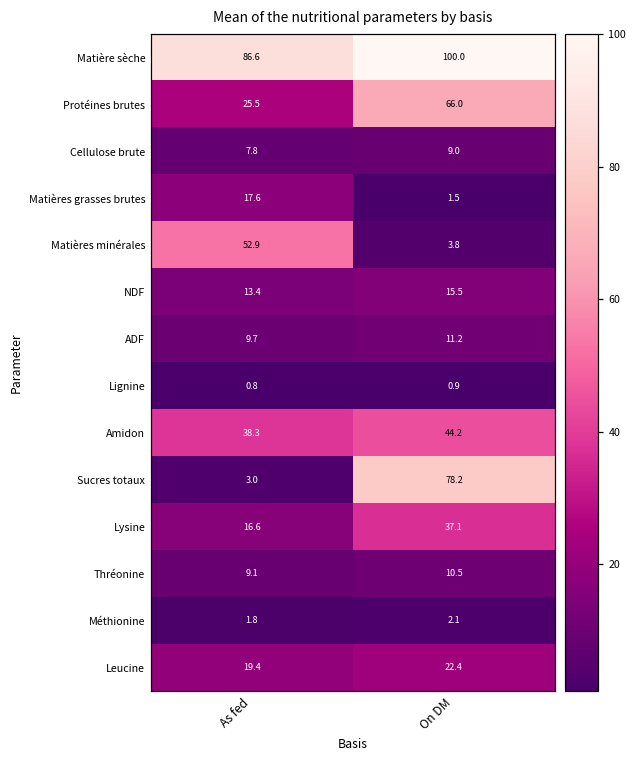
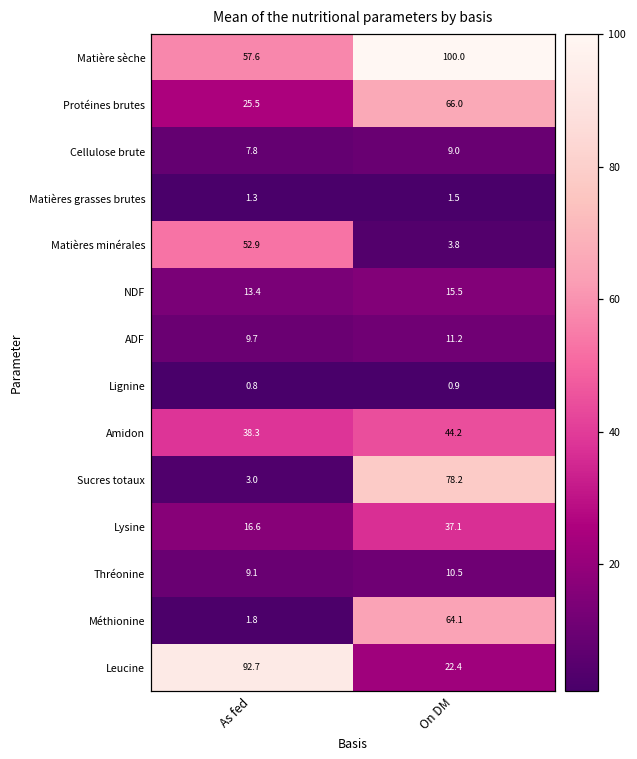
Matière sèche, As fed: 86.6 -> 57.6
Matières grasses brutes, As fed: 17.6 -> 1.3
Méthionine, On DM: 2.1 -> 64.1
Leucine, As fed: 19.4 -> 92.7
